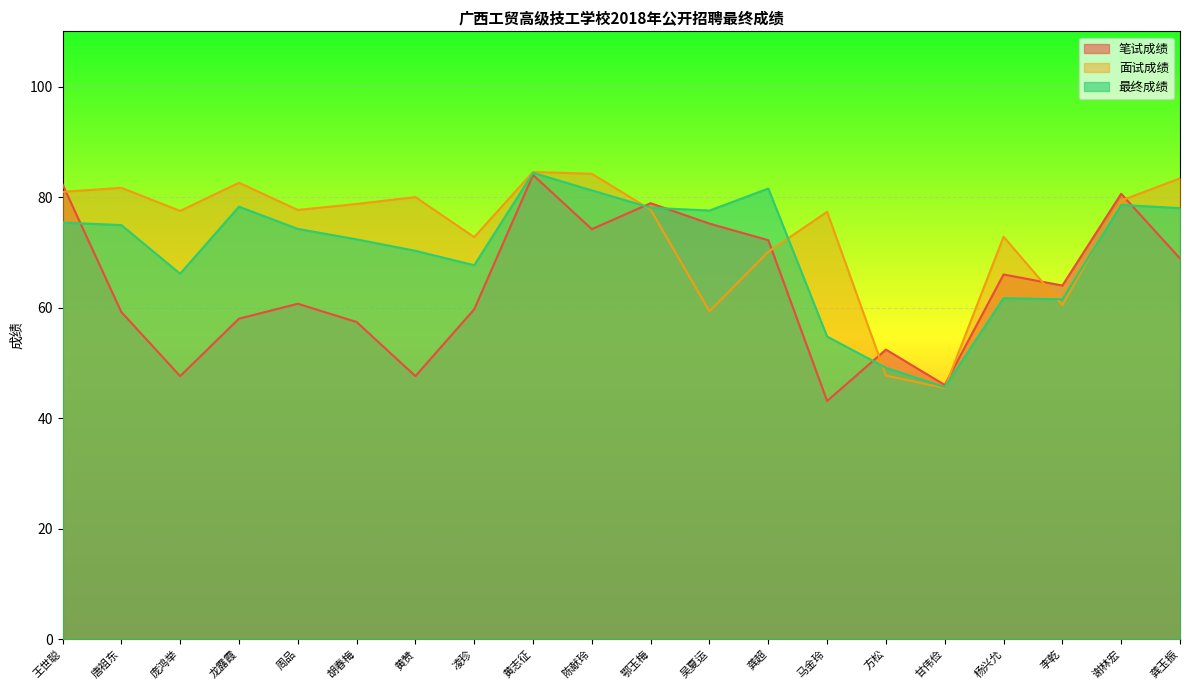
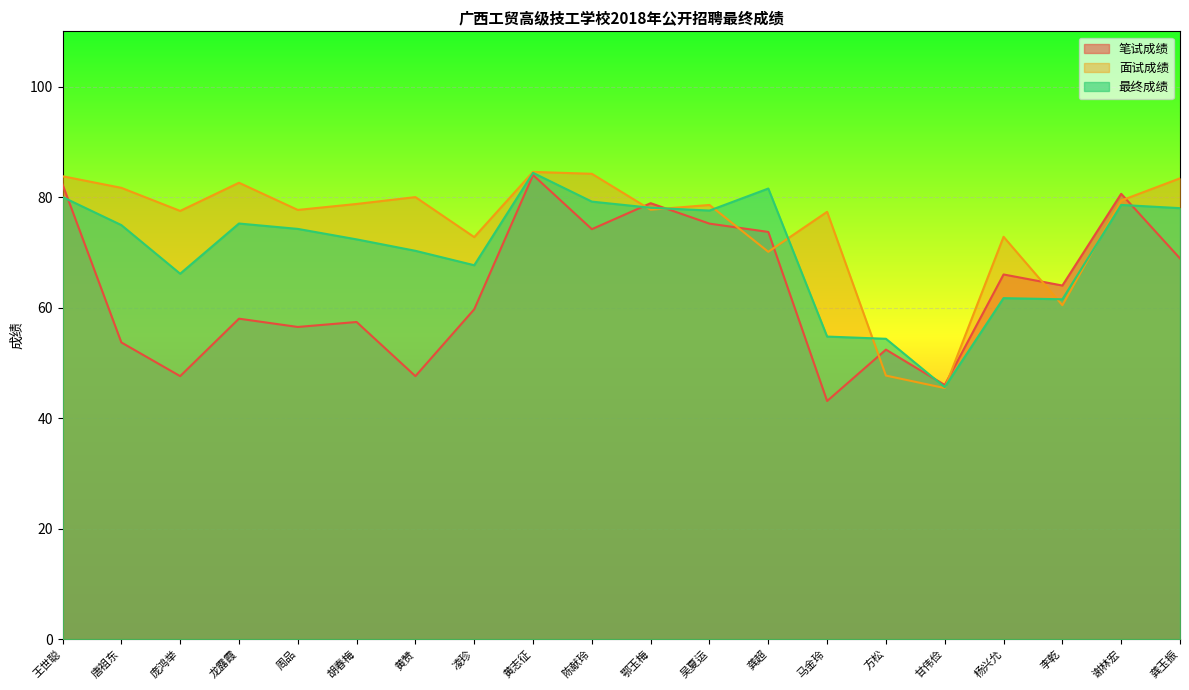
面试成绩, 王世聪: 81 -> 84
最终成绩, 王世聪: 75 -> 80
笔试成绩, 唐祖东: 59 -> 54
最终成绩, 龙露霞: 78 -> 75
笔试成绩, 周品: 61 -> 57
最终成绩, 陈献玲: 81 -> 79
面试成绩, 吴夏运: 59 -> 79
笔试成绩, 龚超: 72 -> 74
最终成绩, 方松: 49 -> 54
